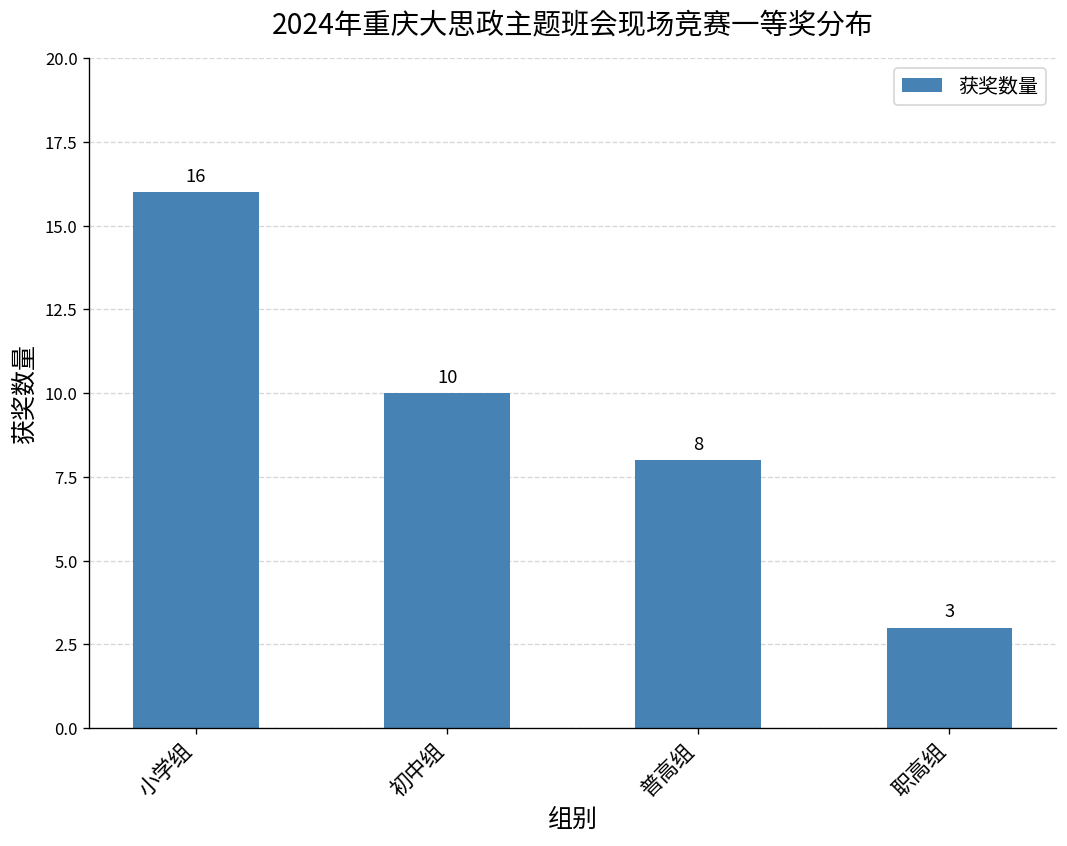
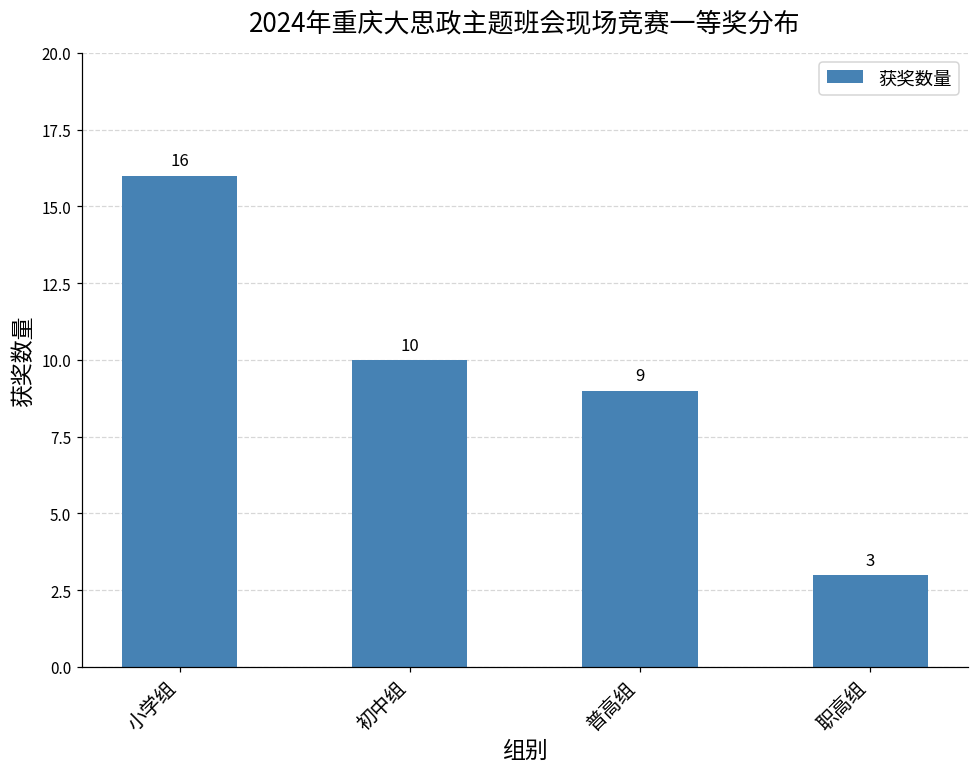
普高组: 8 -> 9
